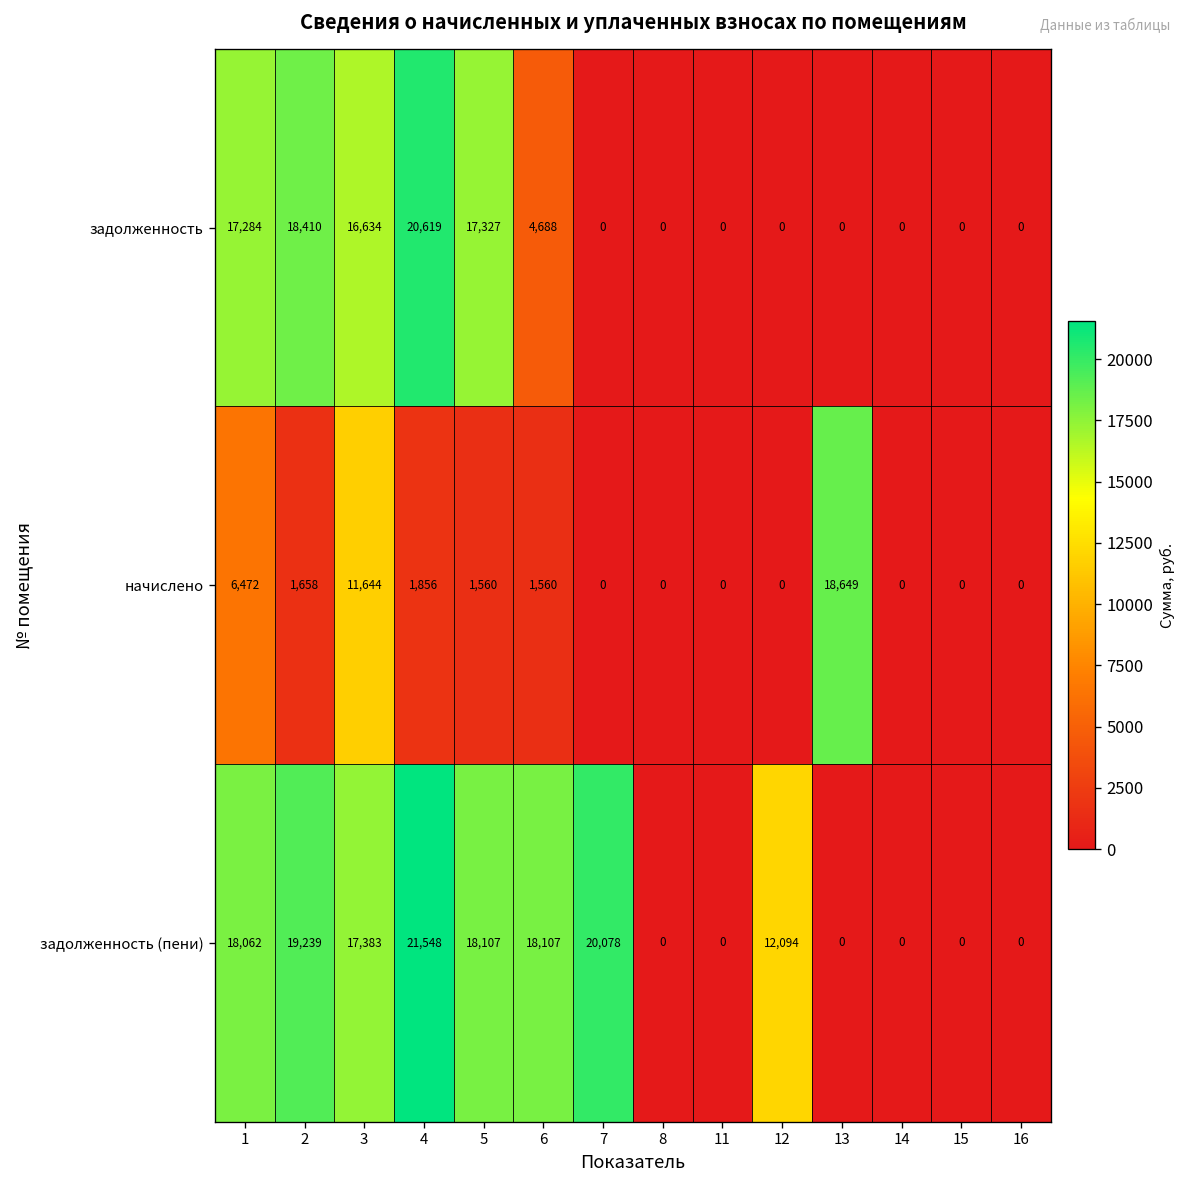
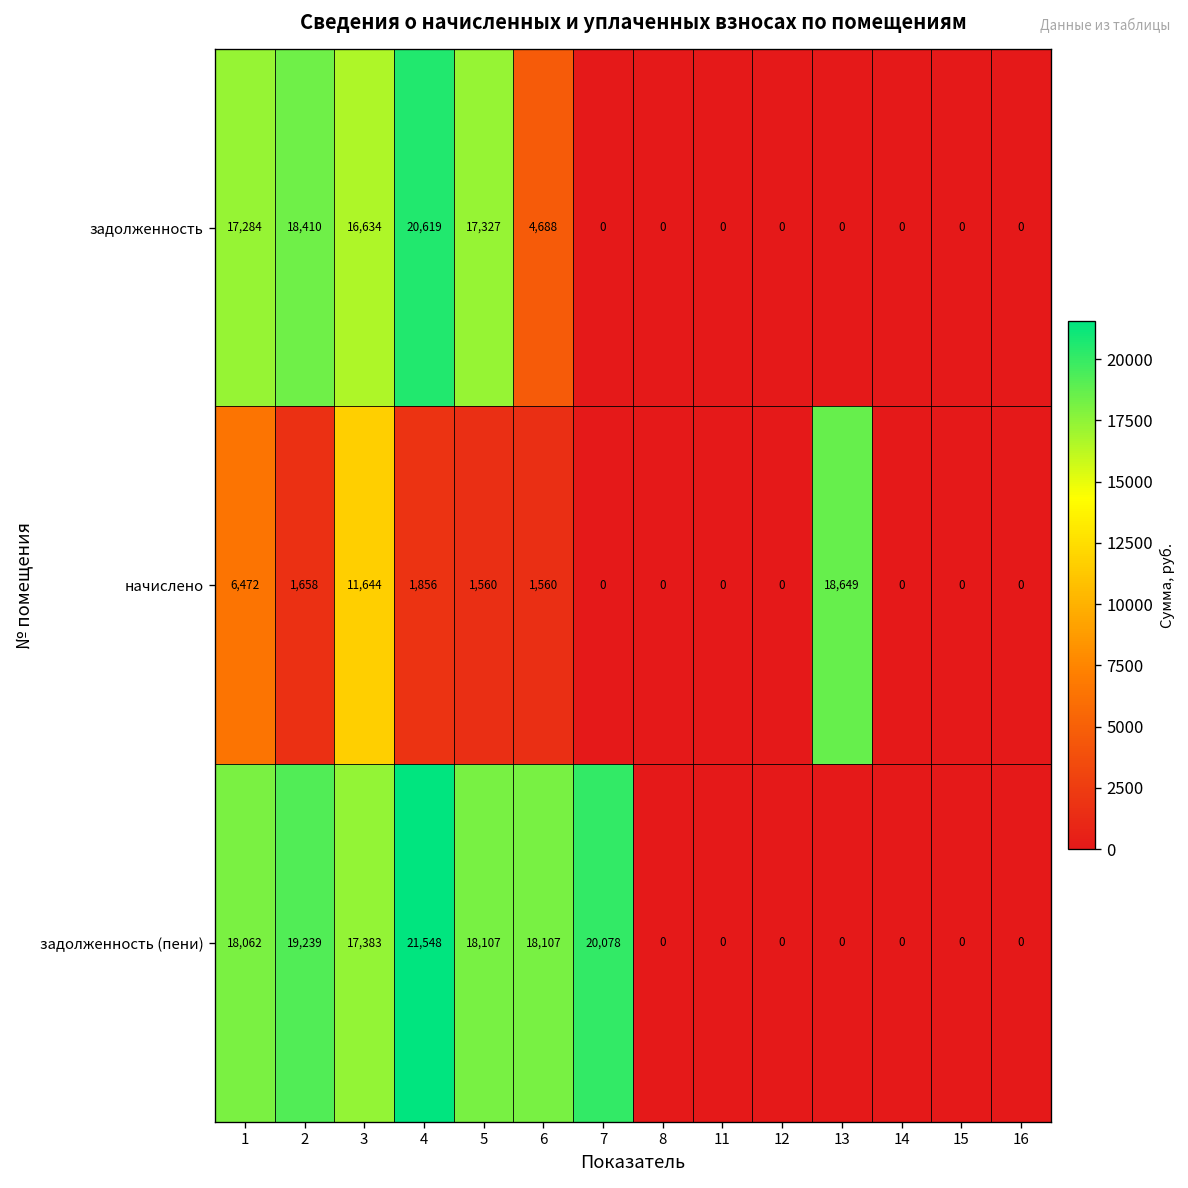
задолженность (пени), 12: 12,094 -> 0
